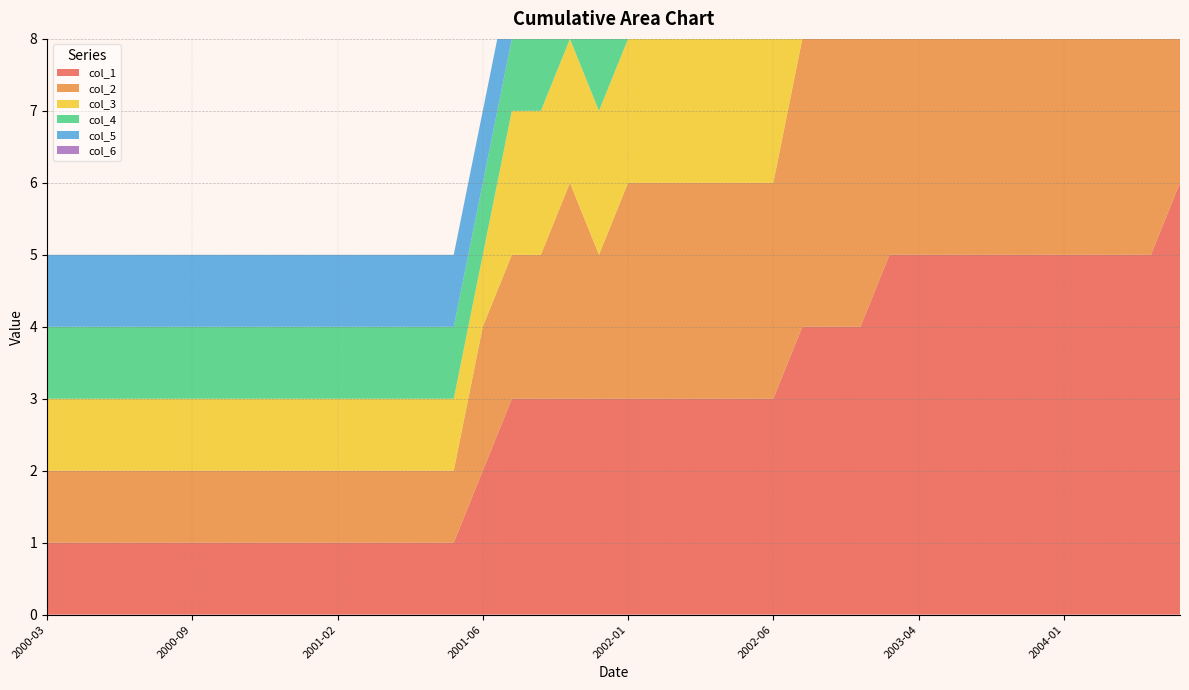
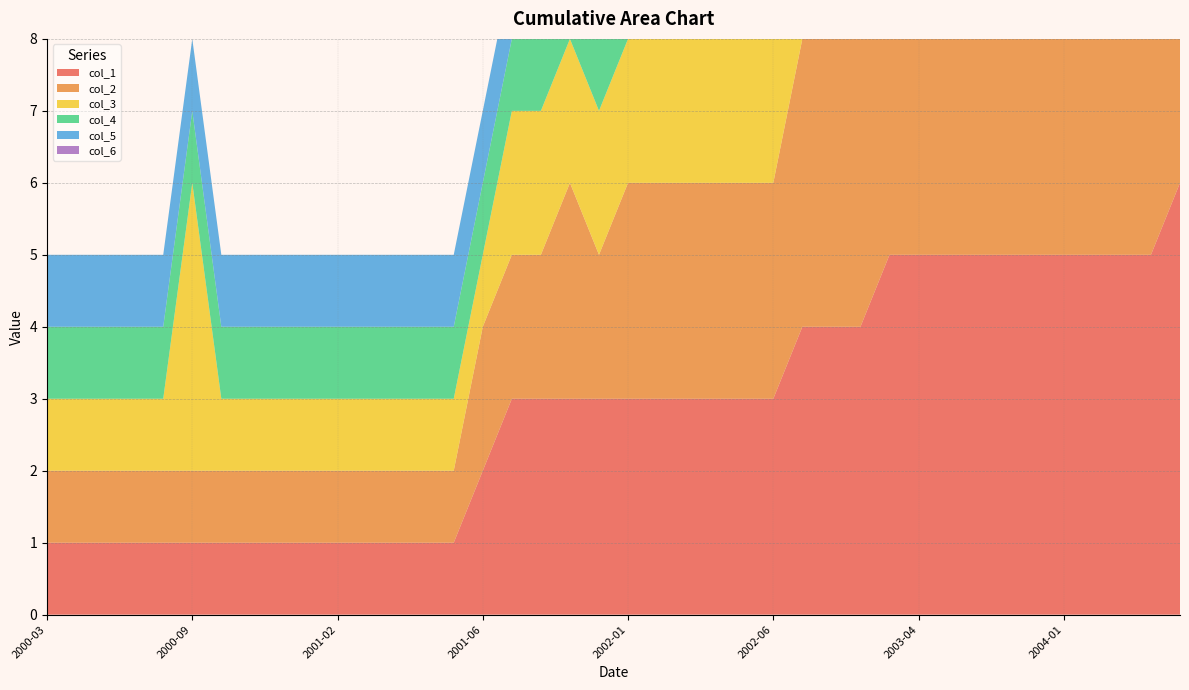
col_3, 2000-09: 1 -> 4
